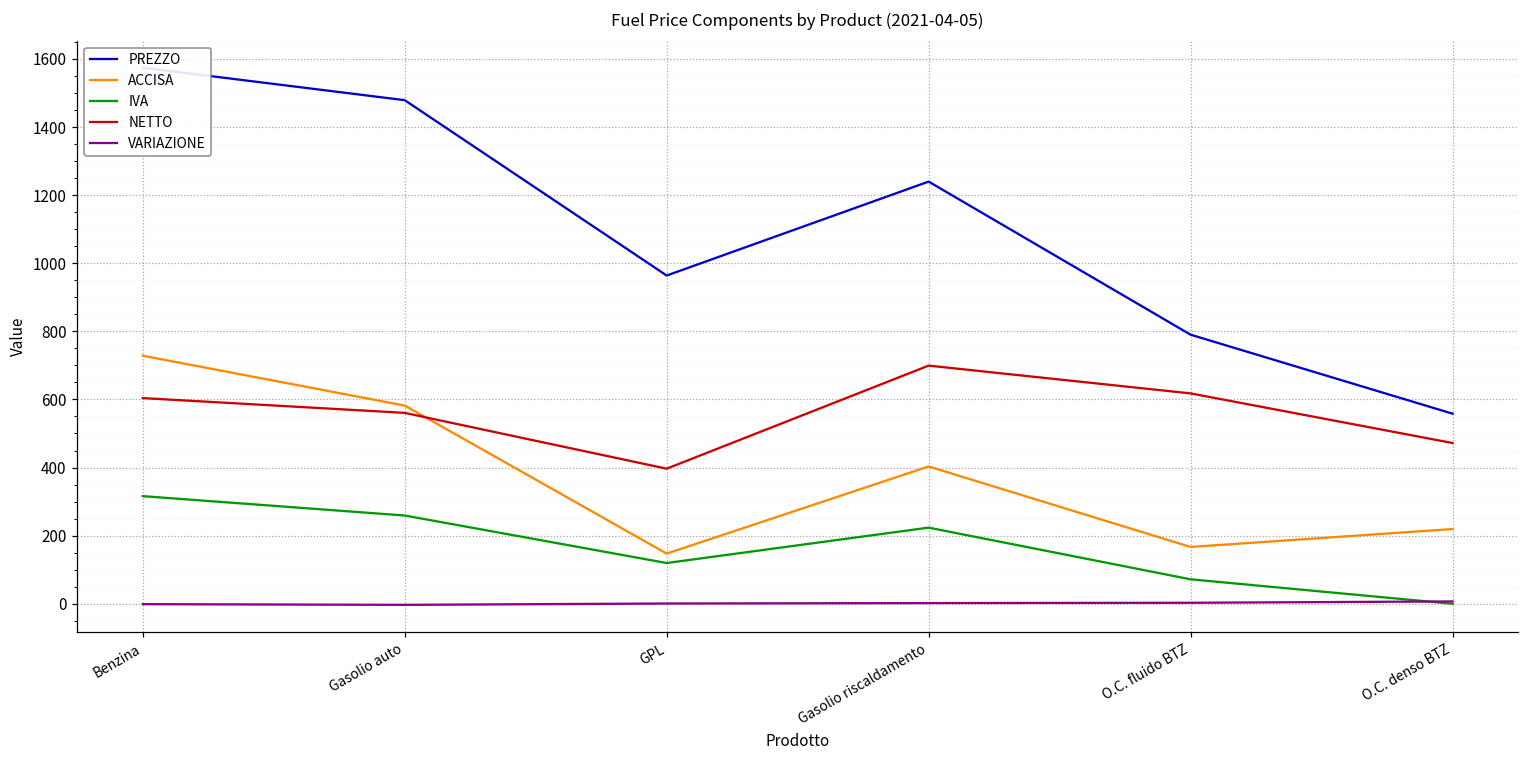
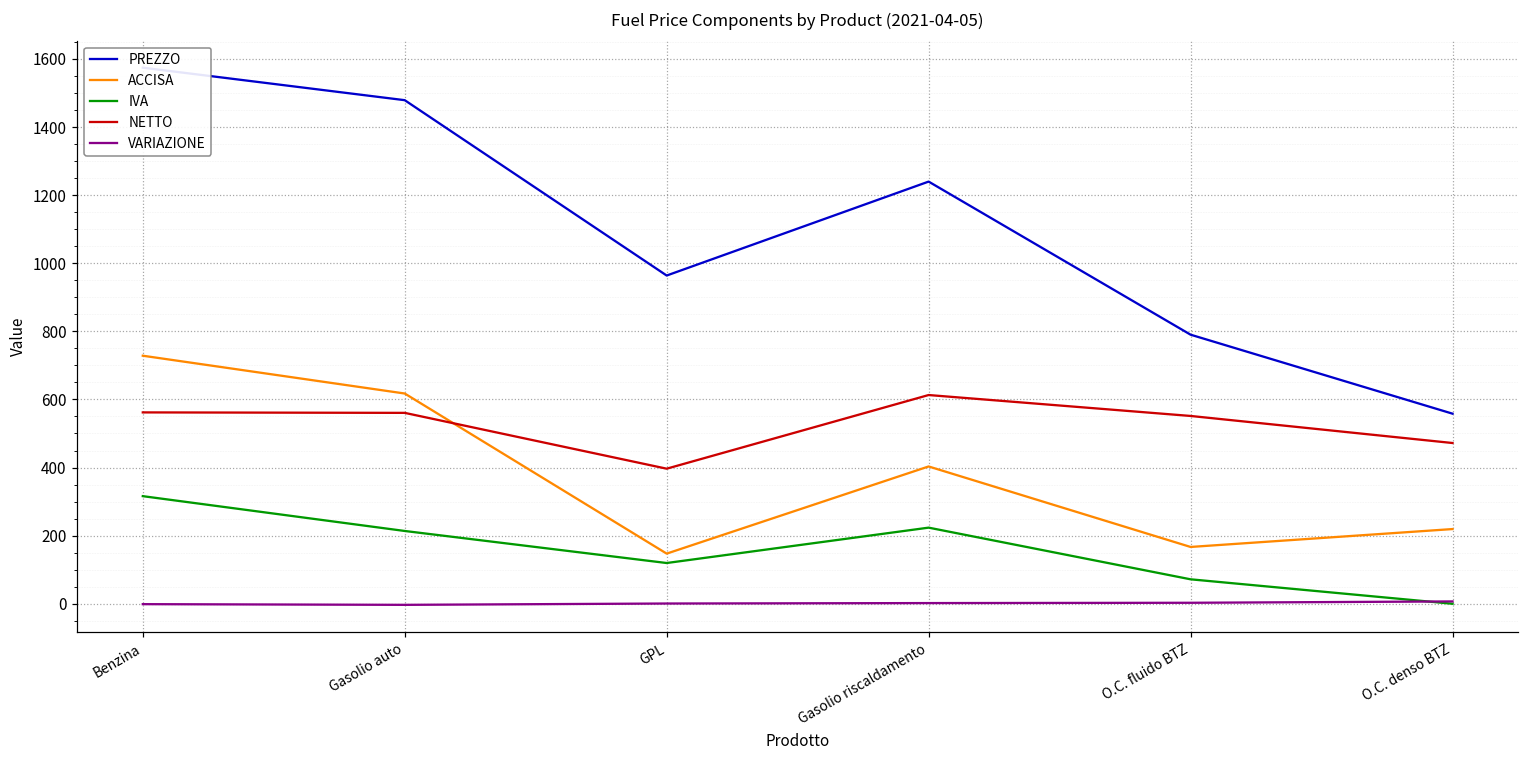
NETTO, Benzina: 600 -> 560
ACCISA, Gasolio auto: 580 -> 620
IVA, Gasolio auto: 260 -> 210
NETTO, Gasolio riscaldamento: 700 -> 610
NETTO, O.C. fluido BTZ: 620 -> 550
